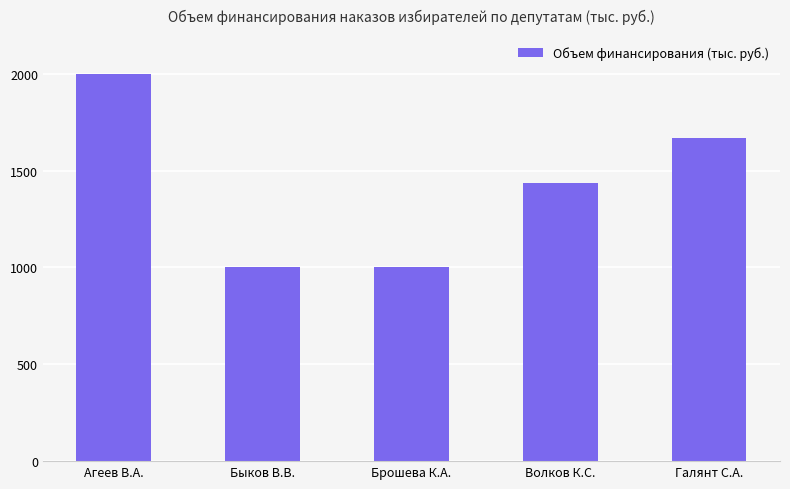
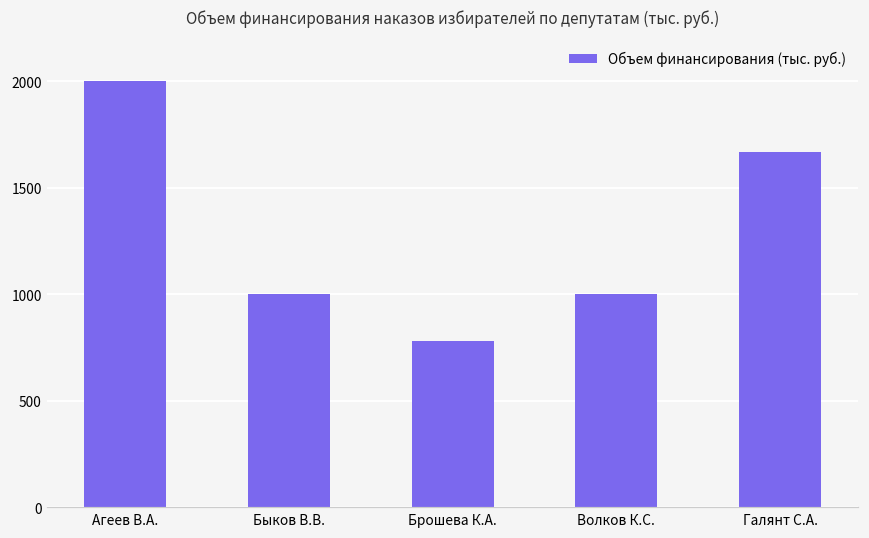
Брошева К.А.: 1000 -> 780
Волков К.С.: 1440 -> 1000
